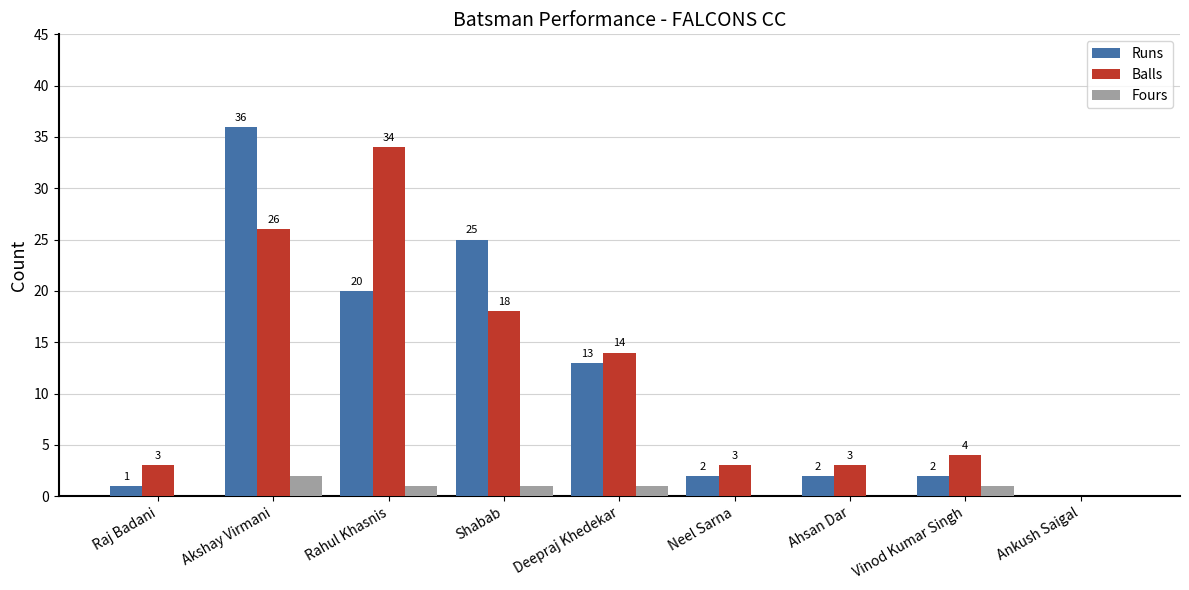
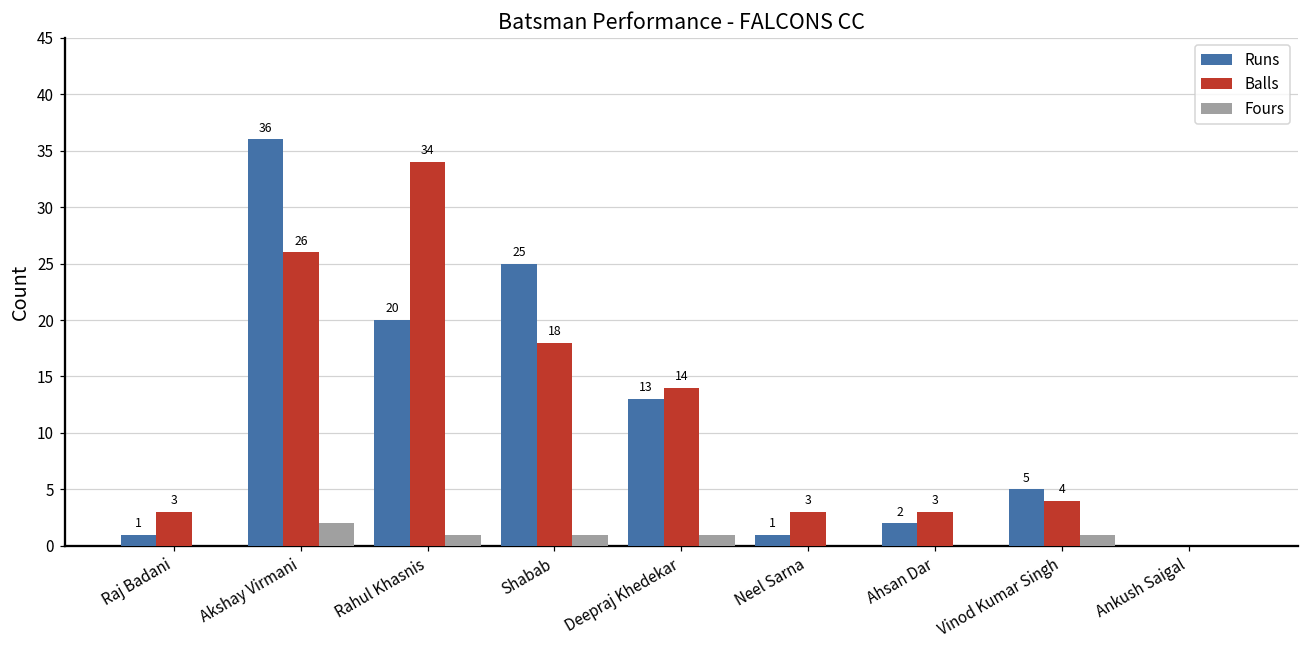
Runs, Neel Sarna: 2 -> 1
Runs, Vinod Kumar Singh: 2 -> 5
